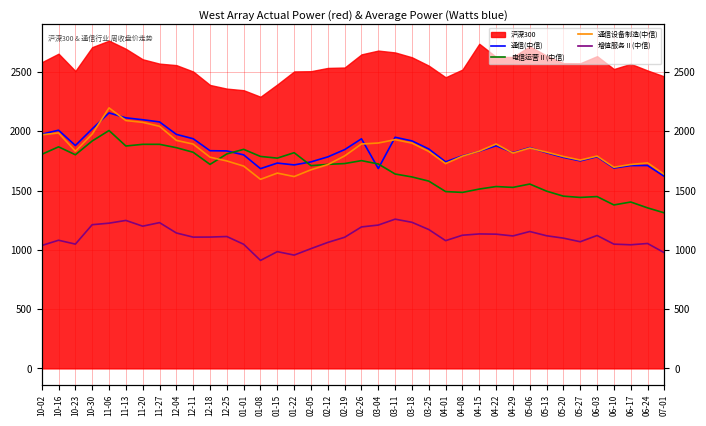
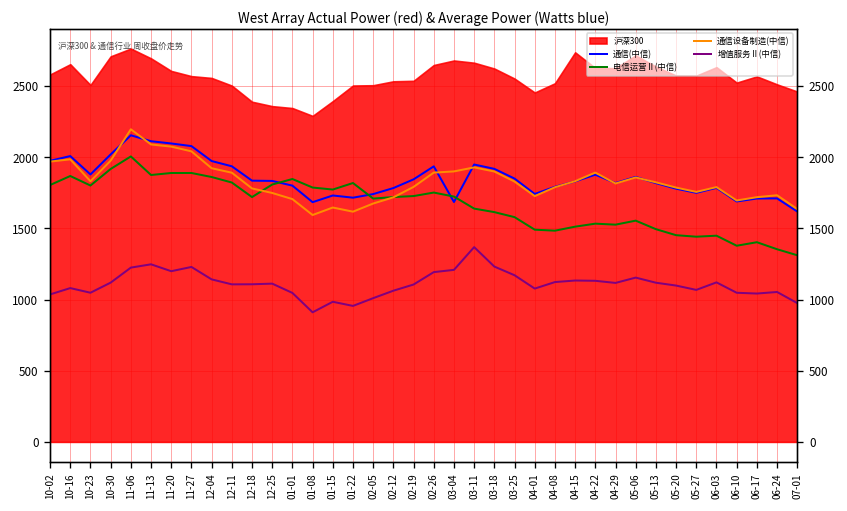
增值服务Ⅱ(中信), 10-30: 1210 -> 1120
增值服务Ⅱ(中信), 03-11: 1260 -> 1370
